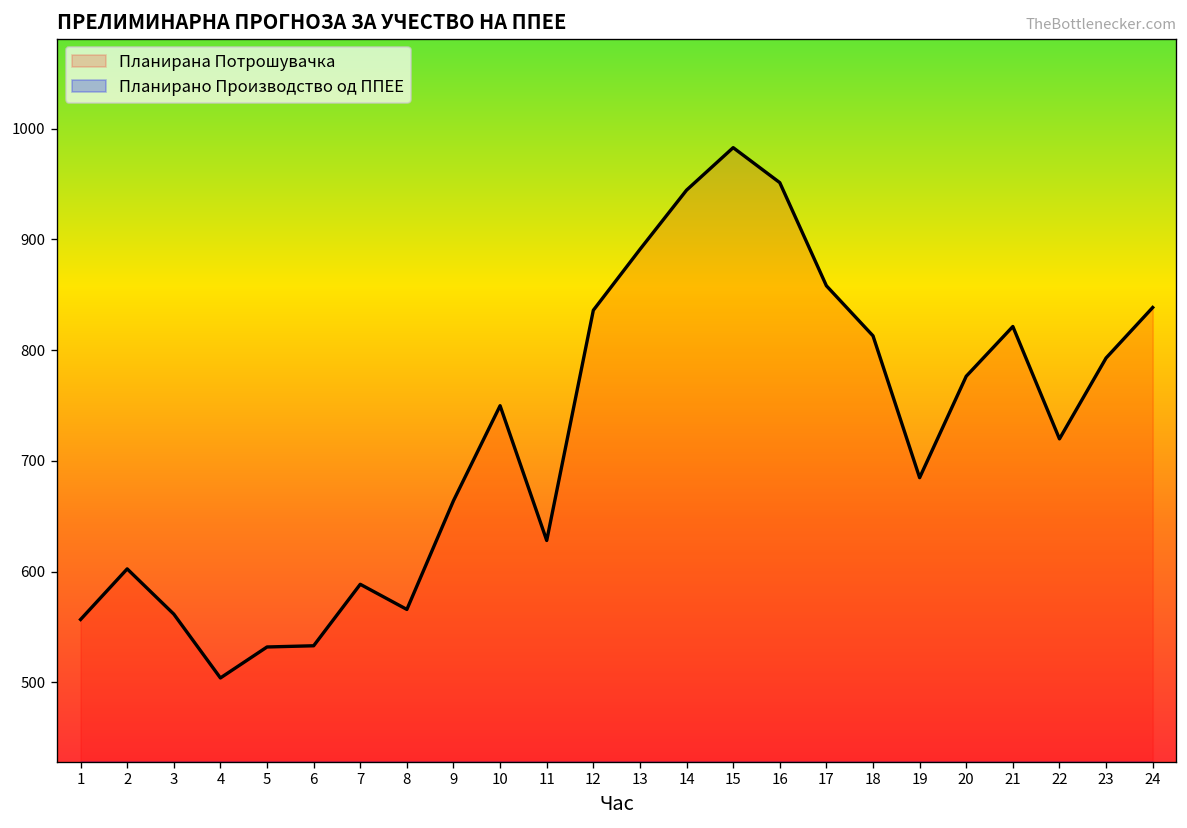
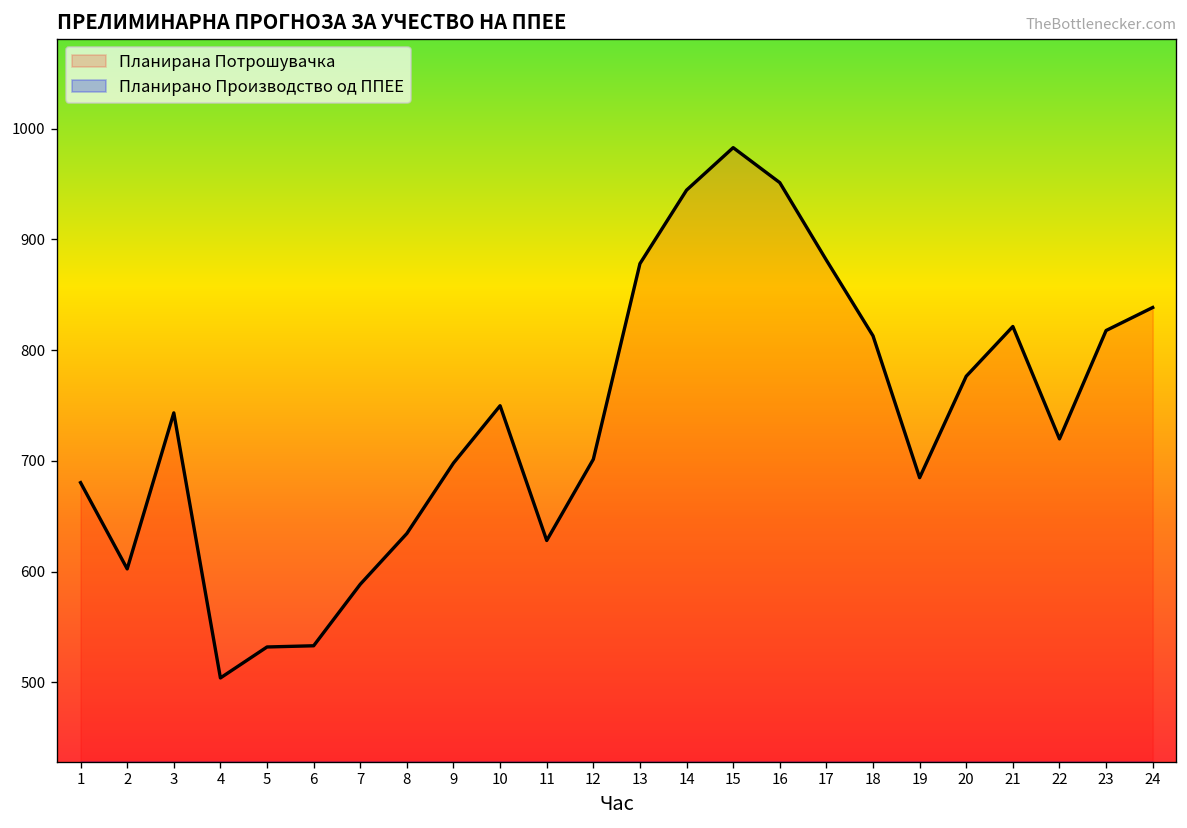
Планирана Потрошувачка, 1: 560 -> 680
Планирана Потрошувачка, 3: 560 -> 740
Планирана Потрошувачка, 8: 570 -> 630
Планирана Потрошувачка, 9: 660 -> 700
Планирана Потрошувачка, 12: 840 -> 700
Планирана Потрошувачка, 13: 890 -> 880
Планирана Потрошувачка, 17: 860 -> 880
Планирана Потрошувачка, 23: 790 -> 820
